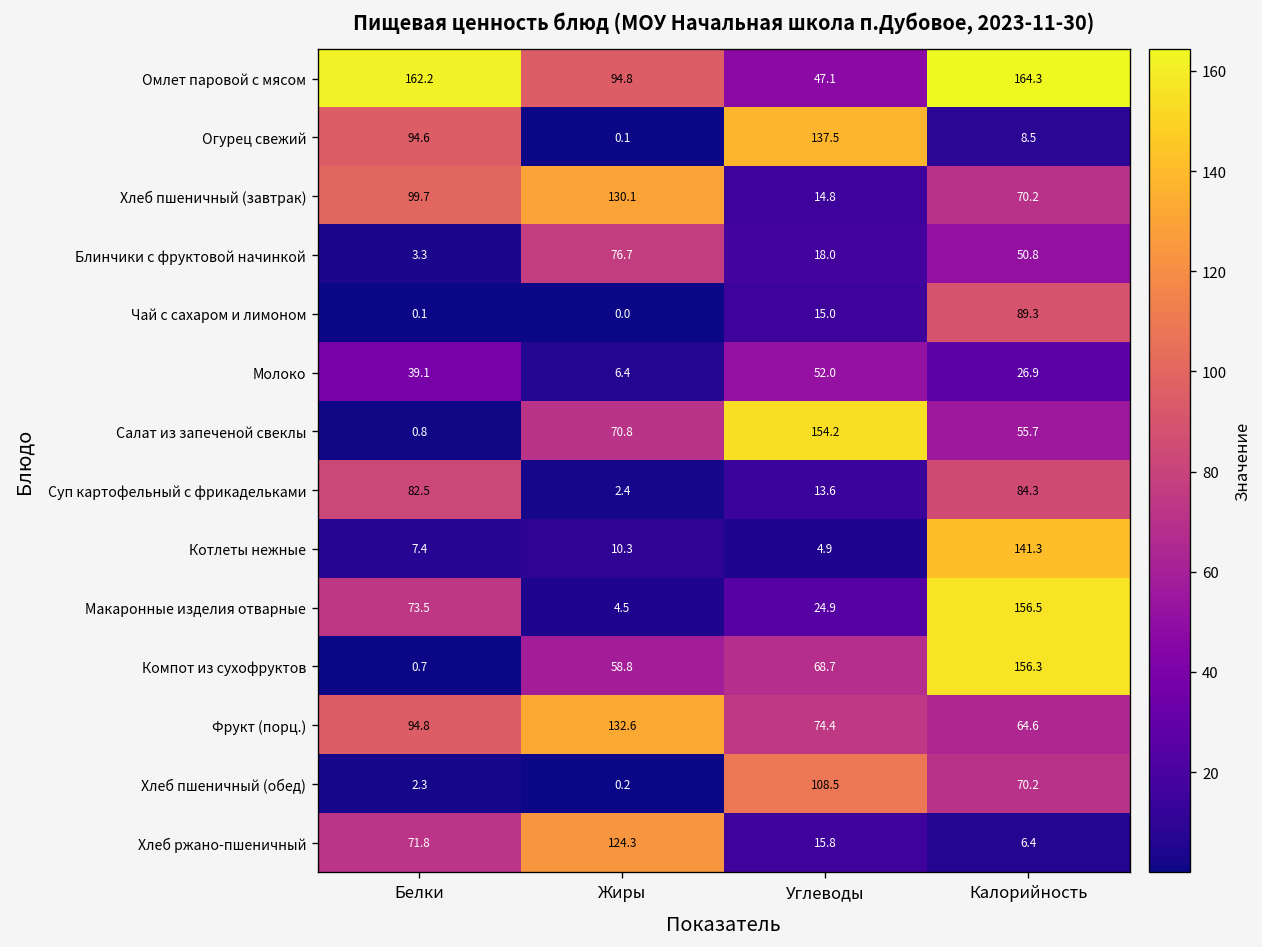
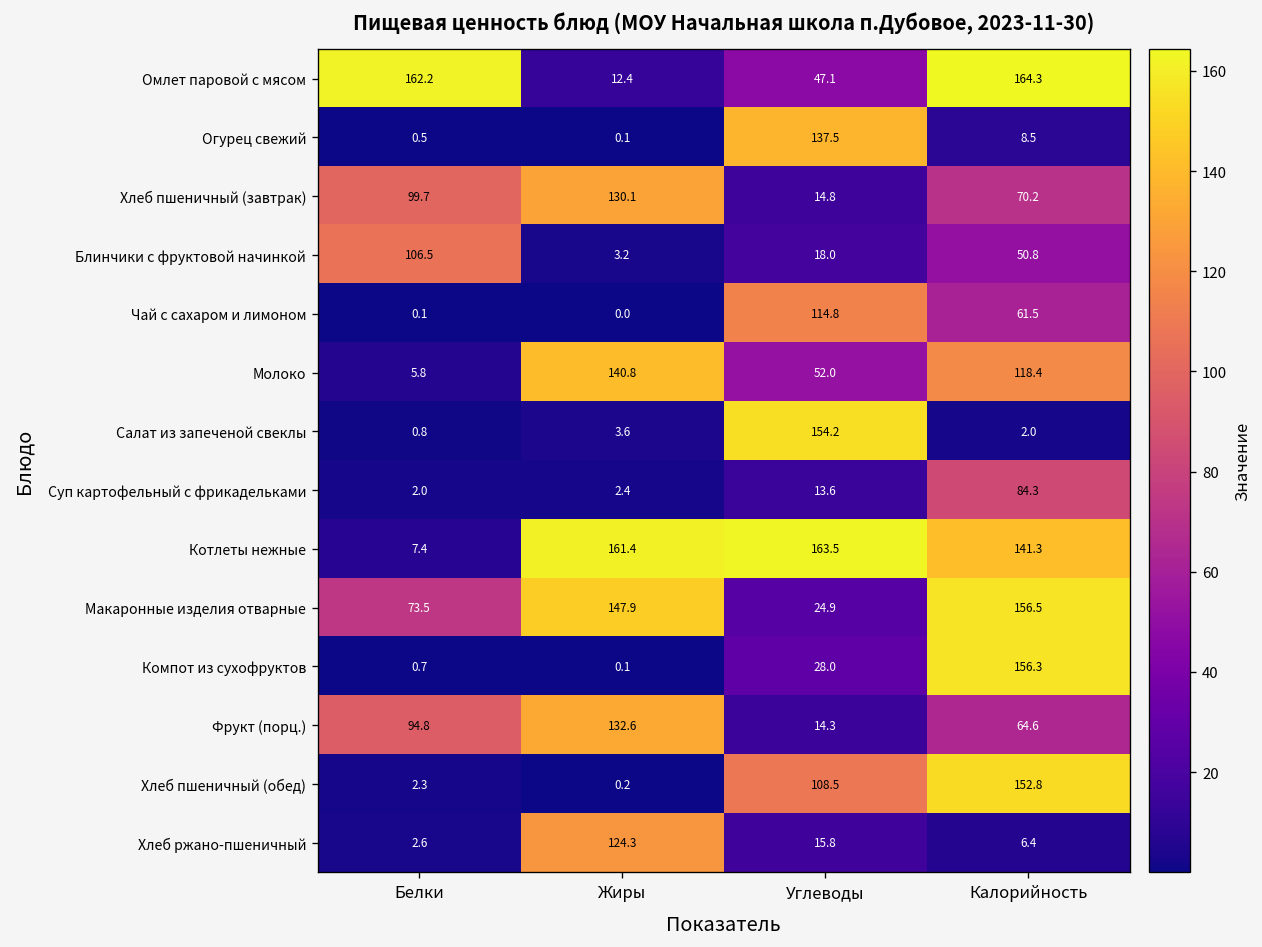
Омлет паровой с мясом, Жиры: 94.8 -> 12.4
Огурец свежий, Белки: 94.6 -> 0.5
Блинчики с фруктовой начинкой, Белки: 3.3 -> 106.5
Блинчики с фруктовой начинкой, Жиры: 76.7 -> 3.2
Чай с сахаром и лимоном, Углеводы: 15.0 -> 114.8
Чай с сахаром и лимоном, Калорийность: 89.3 -> 61.5
Молоко, Белки: 39.1 -> 5.8
Молоко, Жиры: 6.4 -> 140.8
Молоко, Калорийность: 26.9 -> 118.4
Салат из запеченой свеклы, Жиры: 70.8 -> 3.6
Салат из запеченой свеклы, Калорийность: 55.7 -> 2.0
Суп картофельный с фрикадельками, Белки: 82.5 -> 2.0
Котлеты нежные, Жиры: 10.3 -> 161.4
Котлеты нежные, Углеводы: 4.9 -> 163.5
Макаронные изделия отварные, Жиры: 4.5 -> 147.9
Компот из сухофруктов, Жиры: 58.8 -> 0.1
Компот из сухофруктов, Углеводы: 68.7 -> 28.0
Фрукт (порц.), Углеводы: 74.4 -> 14.3
Хлеб пшеничный (обед), Калорийность: 70.2 -> 152.8
Хлеб ржано-пшеничный, Белки: 71.8 -> 2.6
